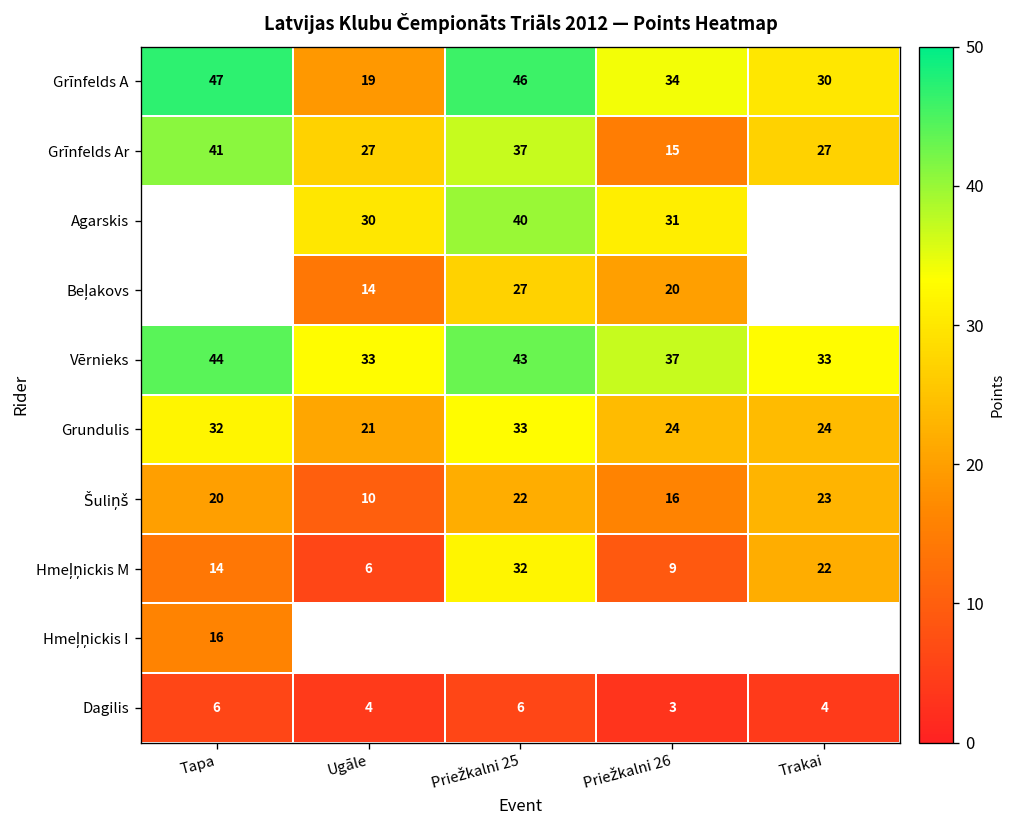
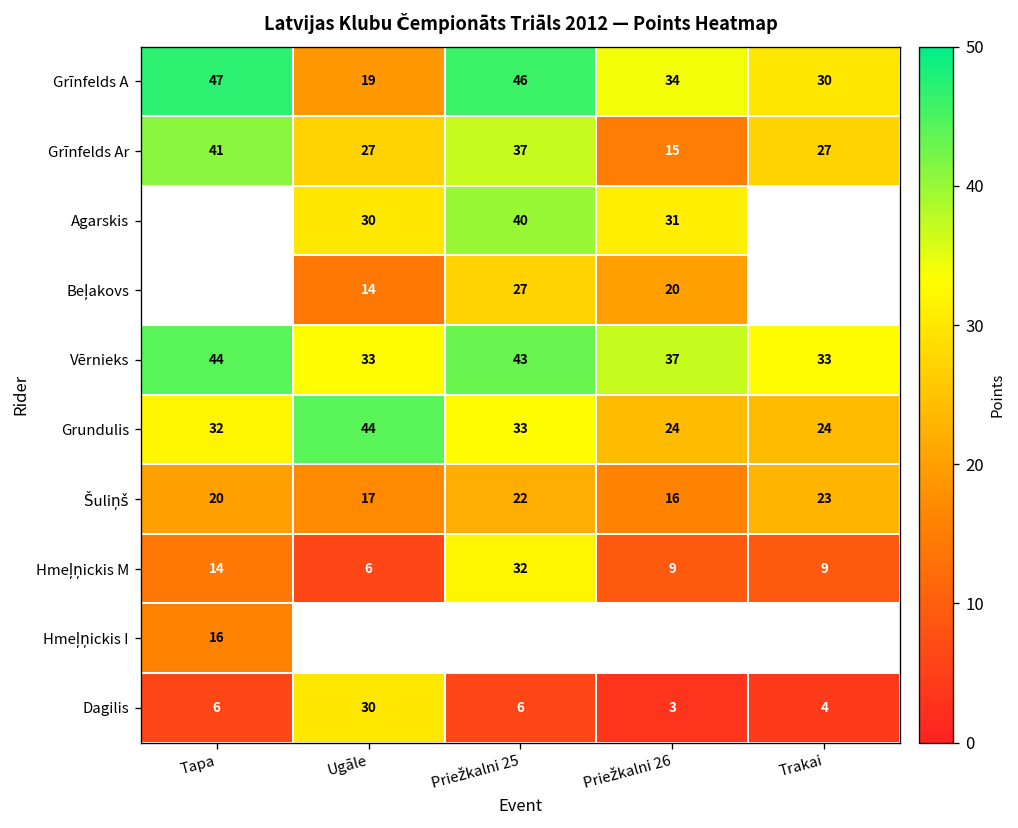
Grundulis, Ugāle: 21 -> 44
Šuliņš, Ugāle: 10 -> 17
Hmeļņickis M, Trakai: 22 -> 9
Dagilis, Ugāle: 4 -> 30
